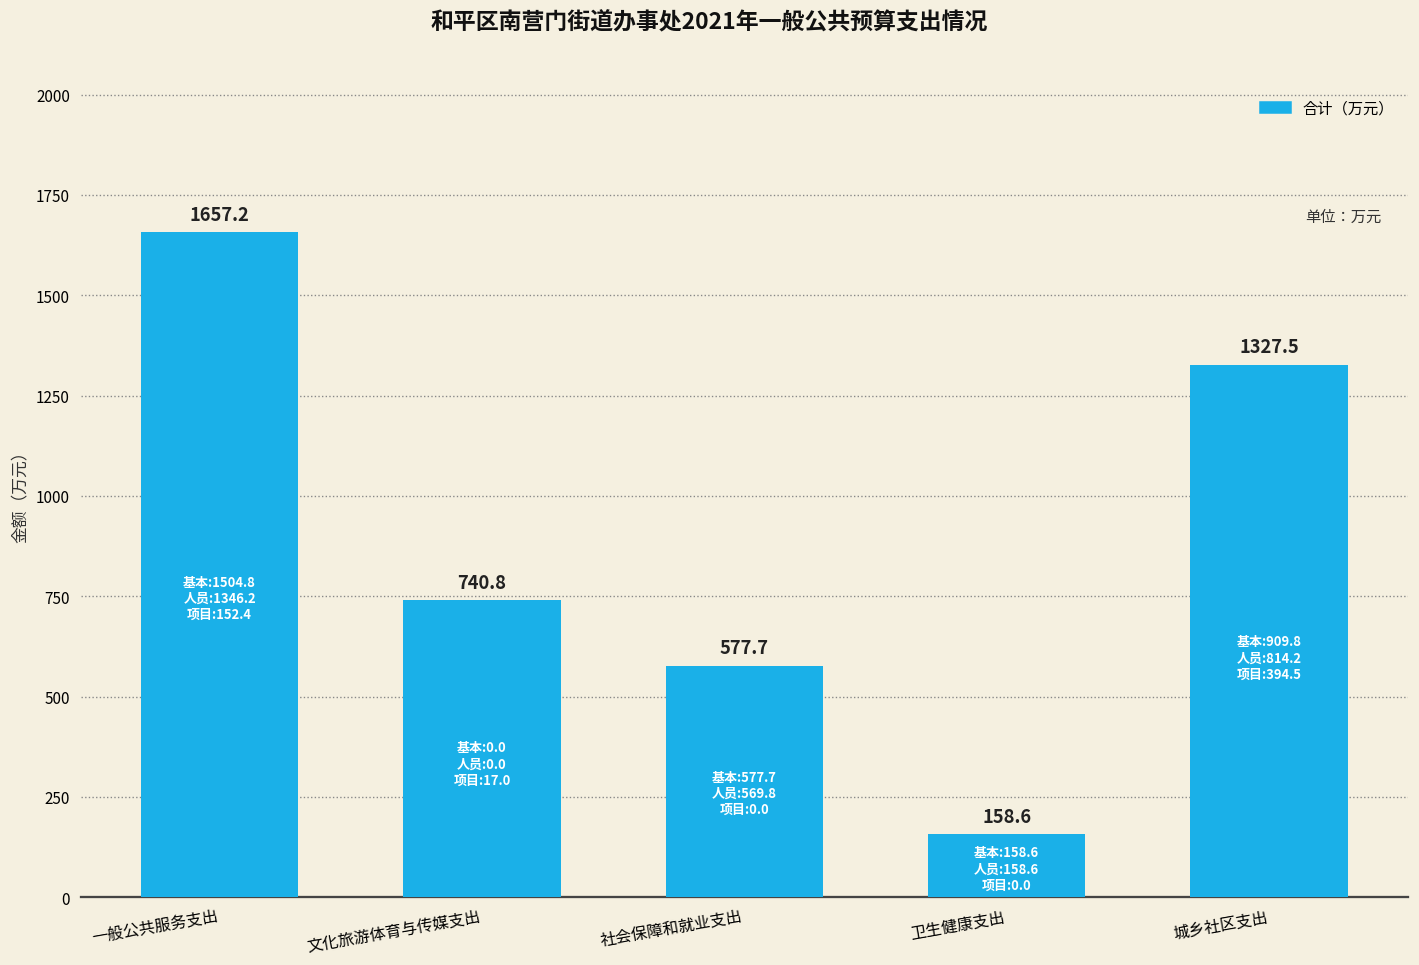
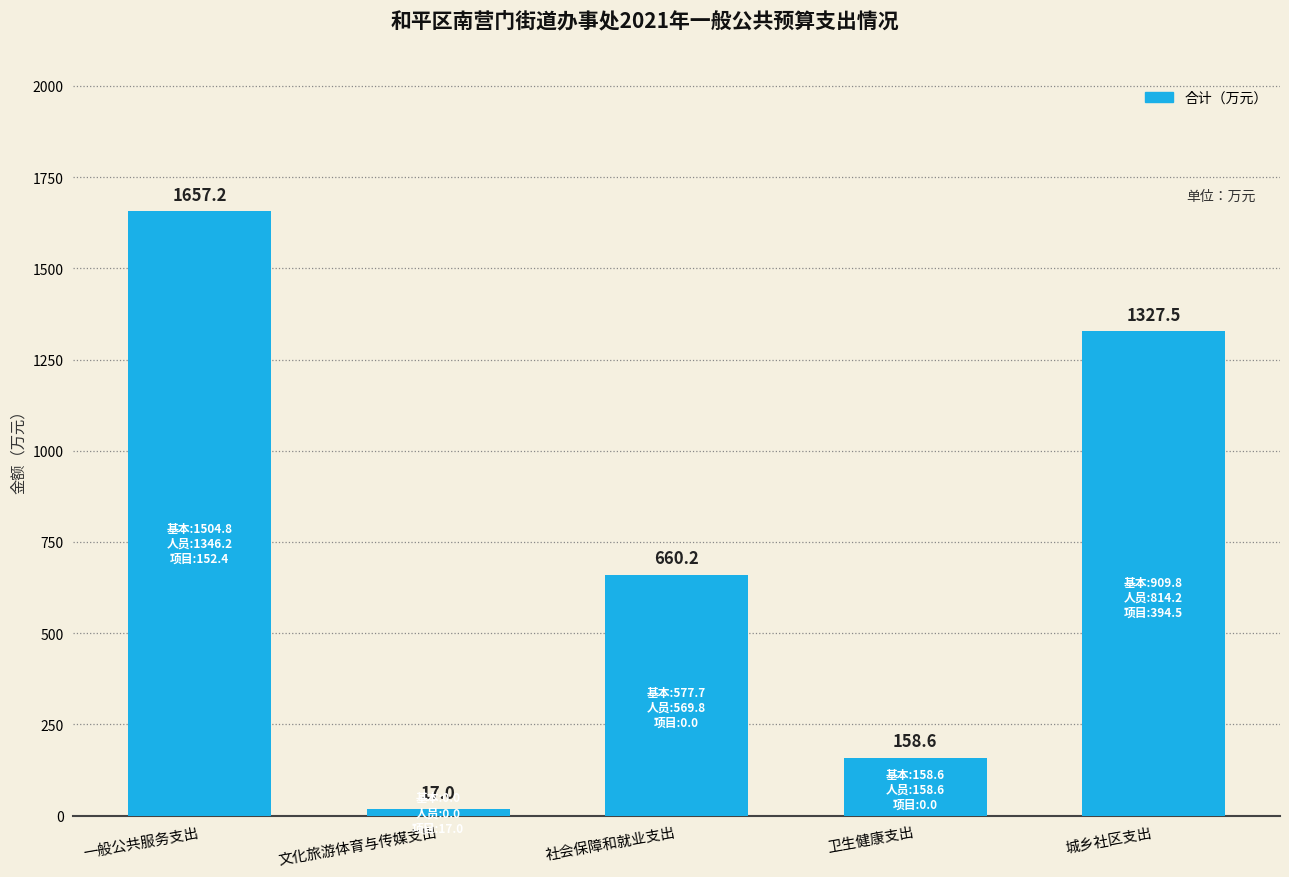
文化旅游体育与传媒支出: 740.8 -> 17.0
社会保障和就业支出: 577.7 -> 660.2
